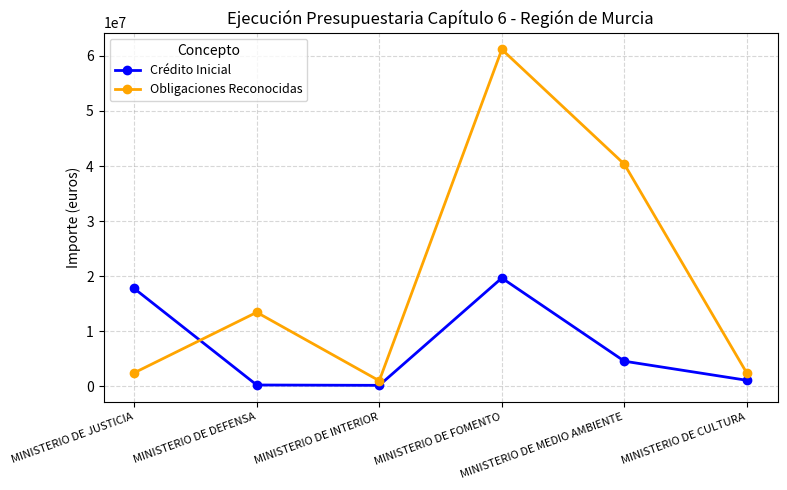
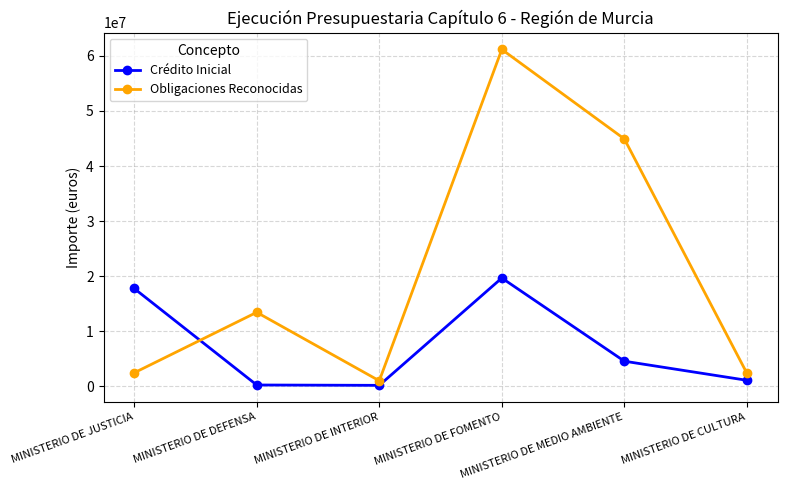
Obligaciones Reconocidas, MINISTERIO DE MEDIO AMBIENTE: 40000000 -> 45000000
